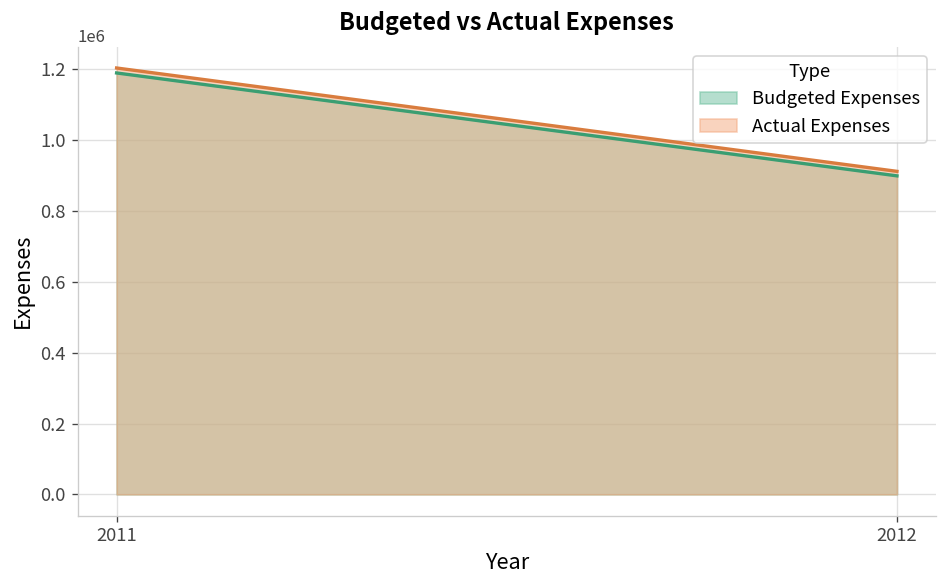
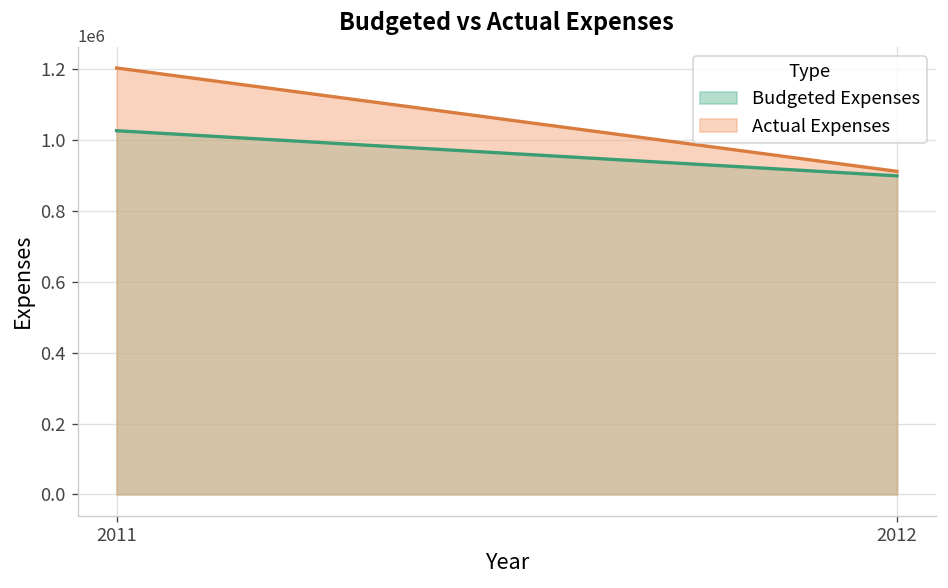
Budgeted Expenses, 2011: 1190000 -> 1030000
